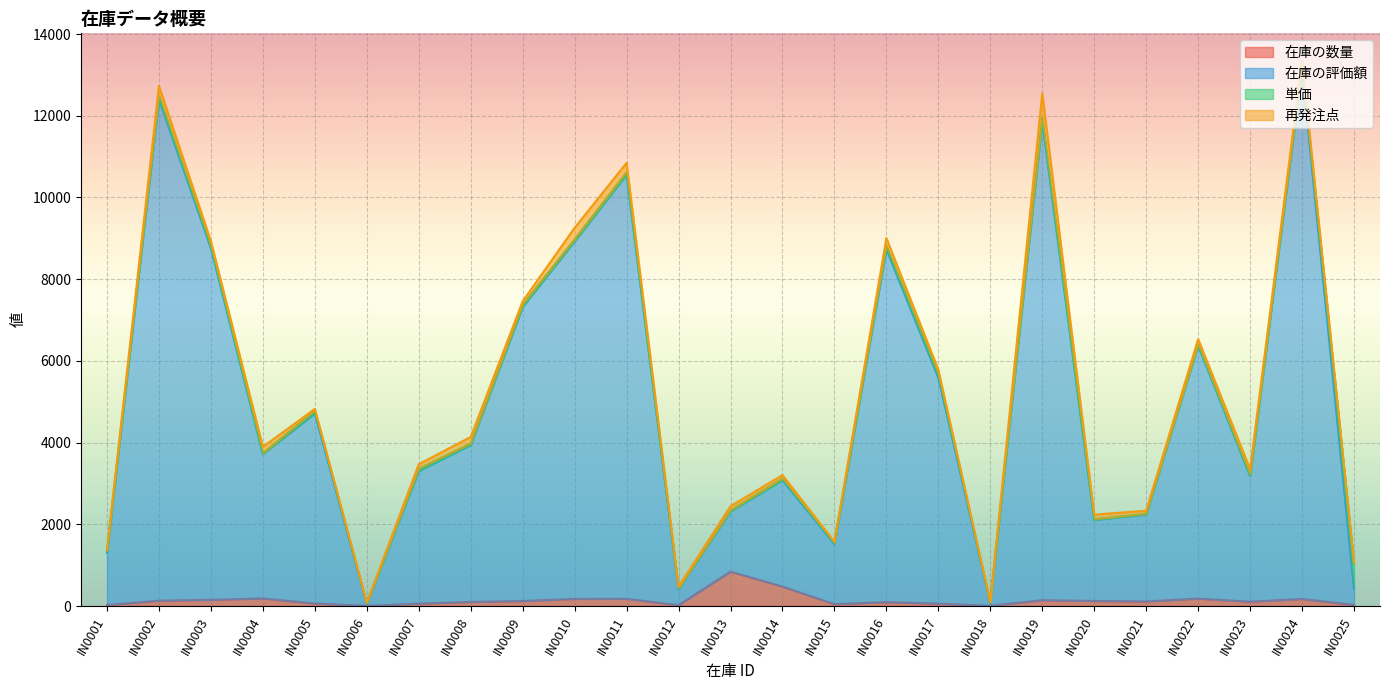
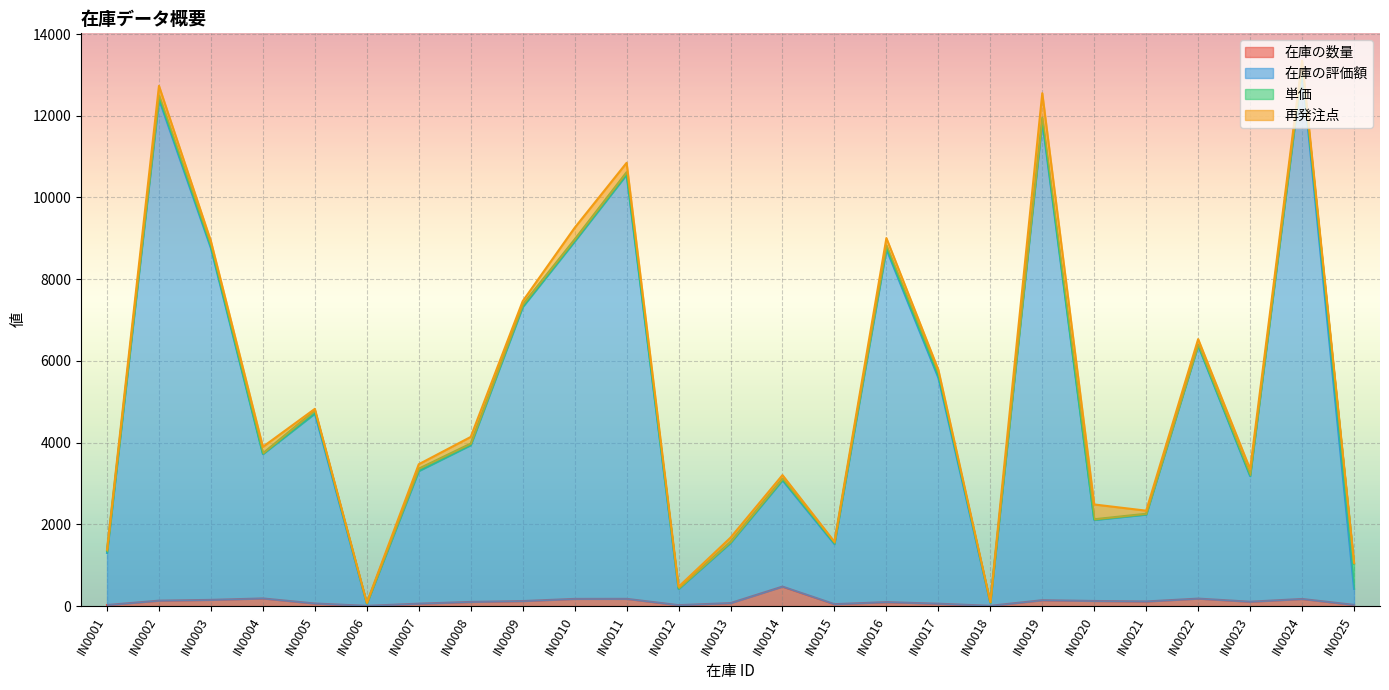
在庫の数量, IN0013: 800 -> 100
再発注点, IN0020: 100 -> 400
